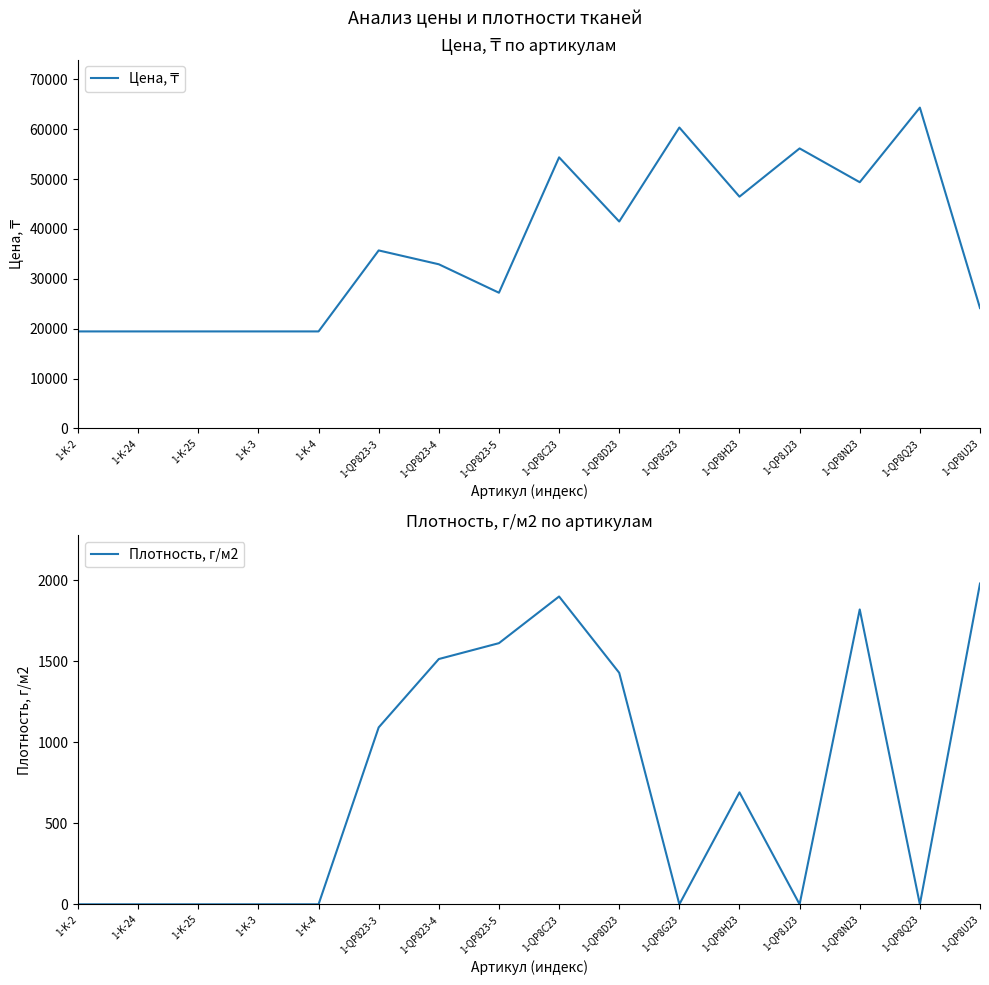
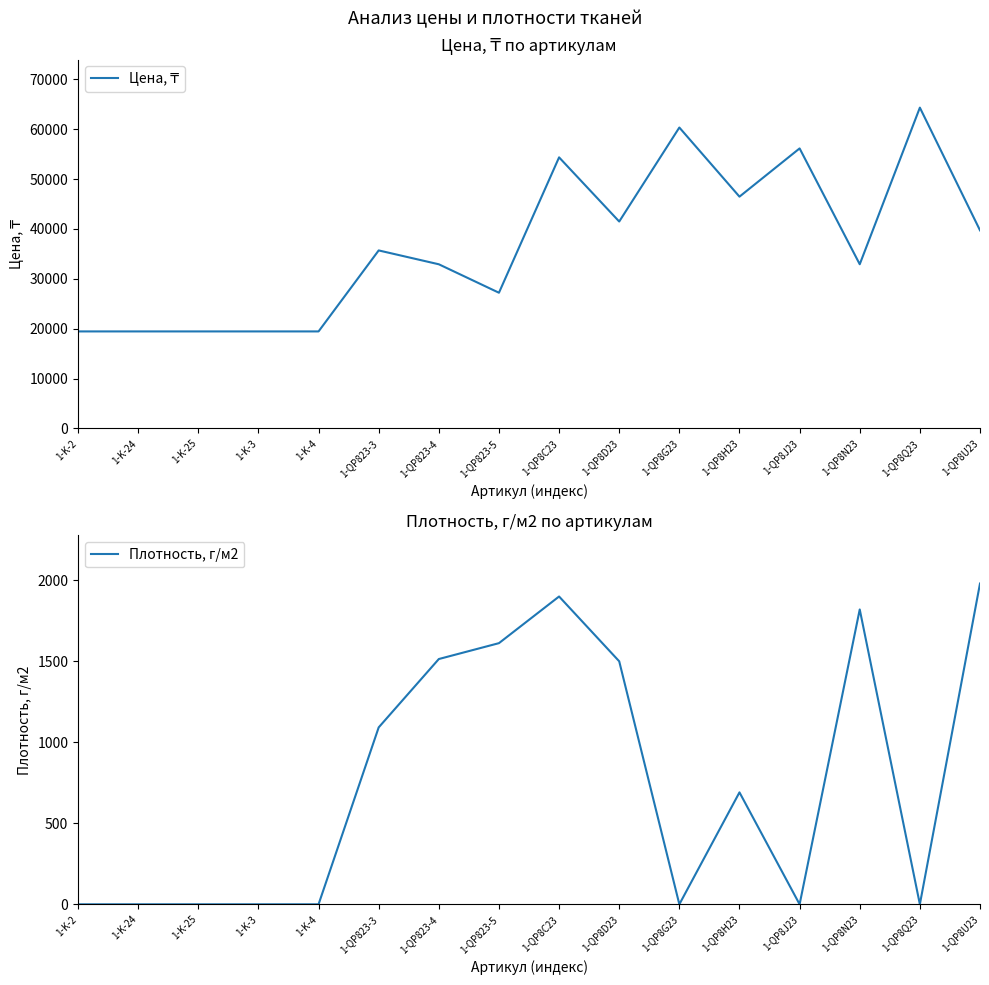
Цена, ₸ по артикулам, 1-QP8N23: 49000 -> 33000
Цена, ₸ по артикулам, 1-QP8U23: 24000 -> 40000
Плотность, г/м2 по артикулам, 1-QP8D23: 1430 -> 1500
